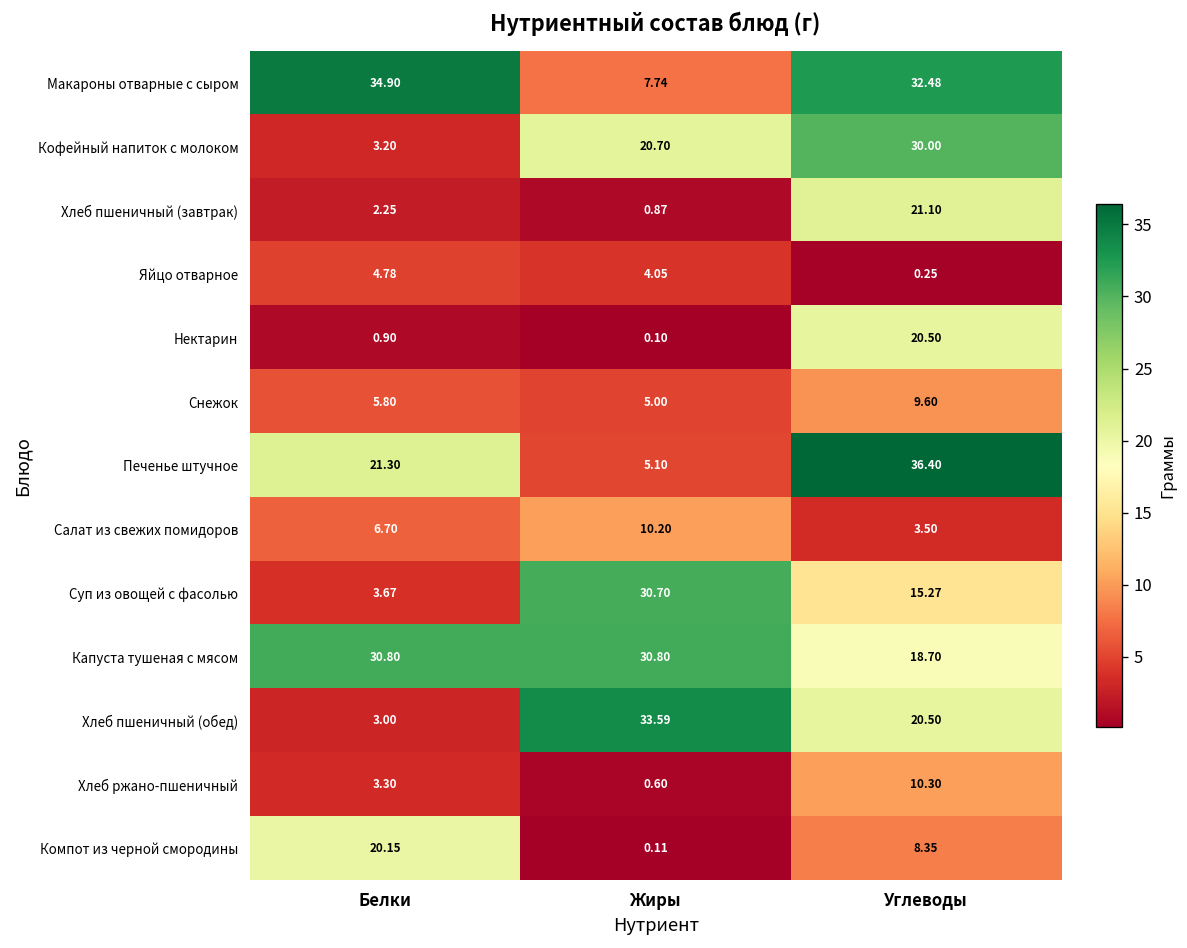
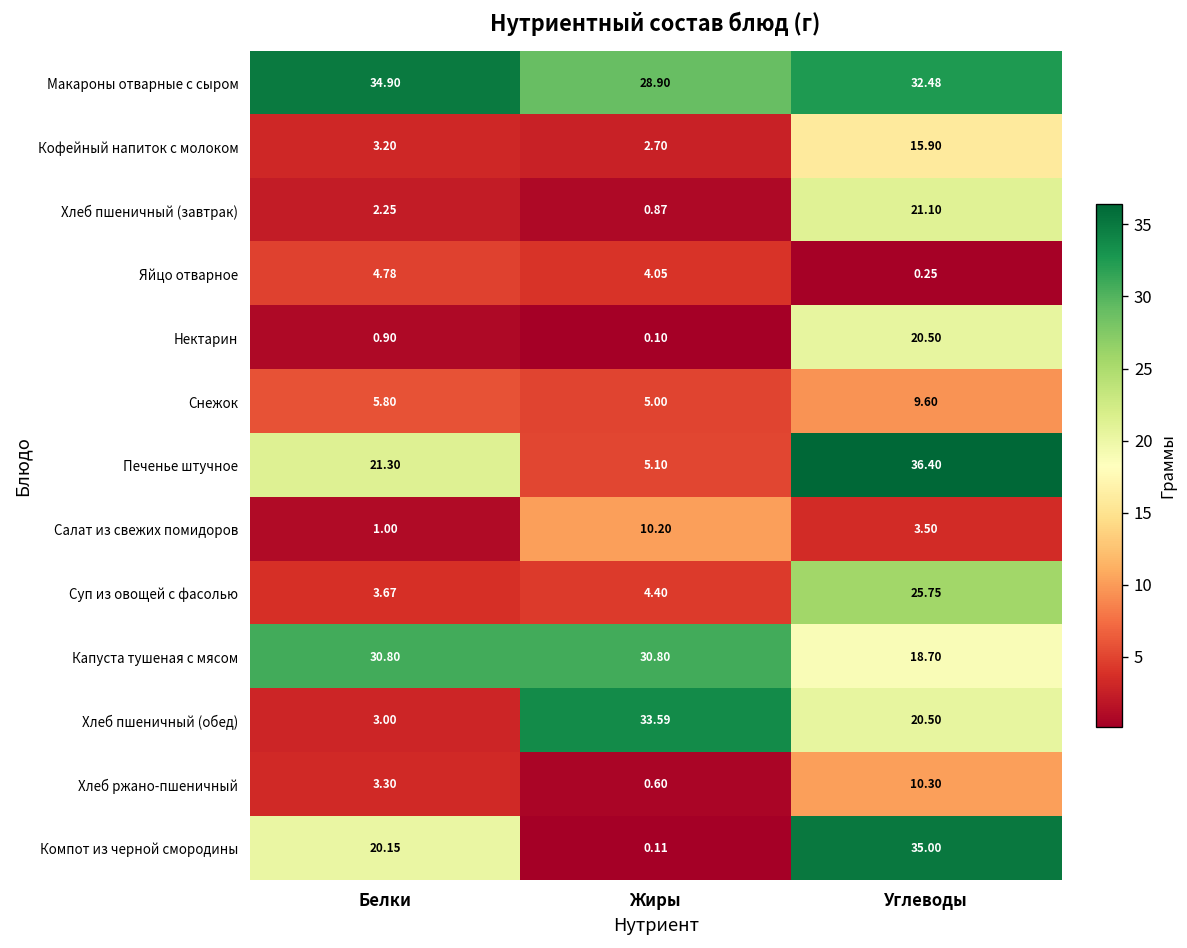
Макароны отварные с сыром, Жиры: 7.74 -> 28.90
Кофейный напиток с молоком, Жиры: 20.70 -> 2.70
Кофейный напиток с молоком, Углеводы: 30.00 -> 15.90
Салат из свежих помидоров, Белки: 6.70 -> 1.00
Суп из овощей с фасолью, Жиры: 30.70 -> 4.40
Суп из овощей с фасолью, Углеводы: 15.27 -> 25.75
Компот из черной смородины, Углеводы: 8.35 -> 35.00
